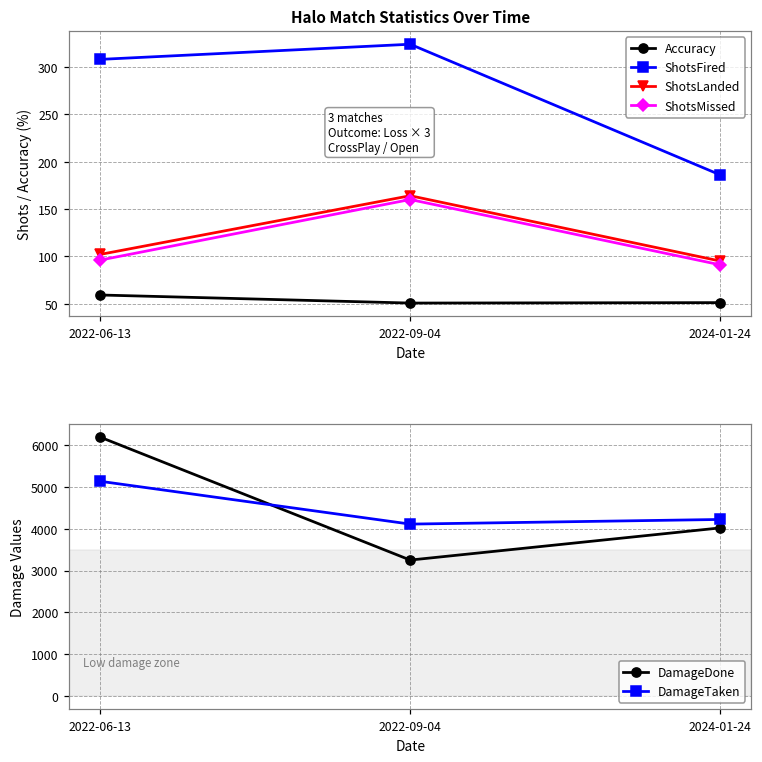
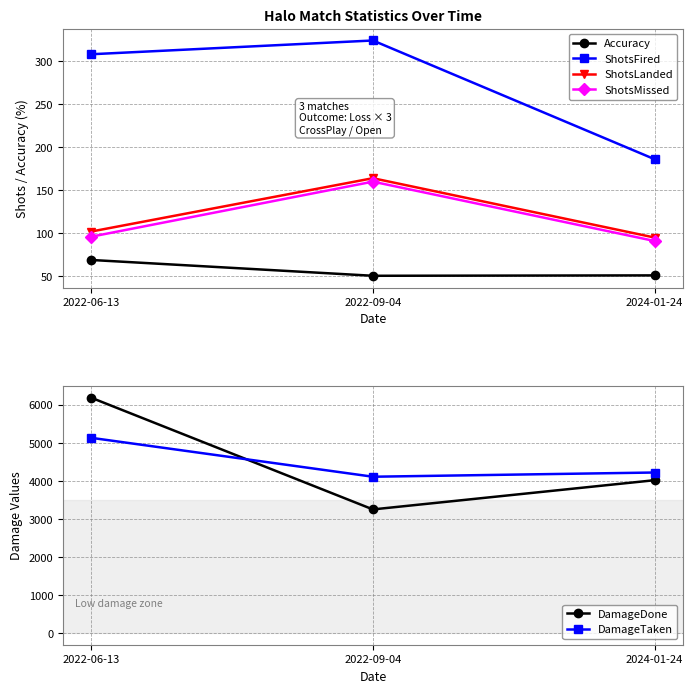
Halo Match Statistics Over Time, Accuracy, 2022-06-13: 60 -> 70
